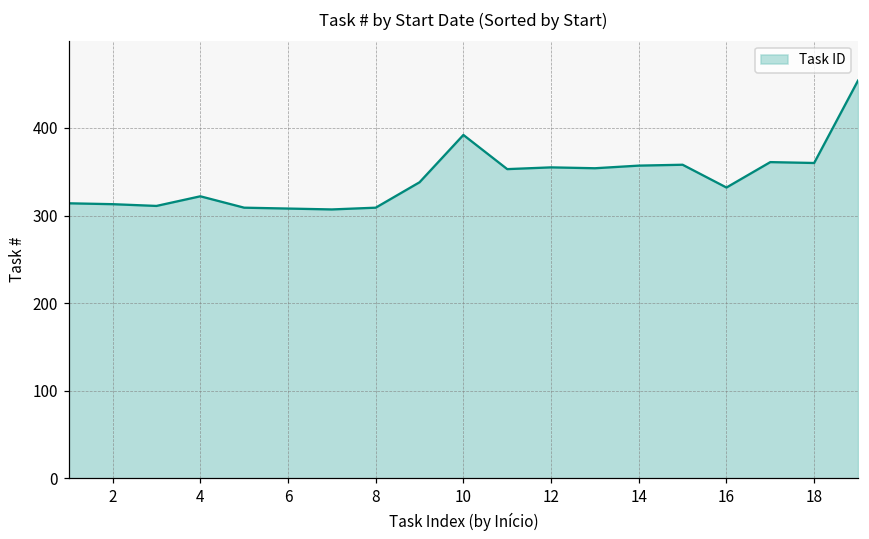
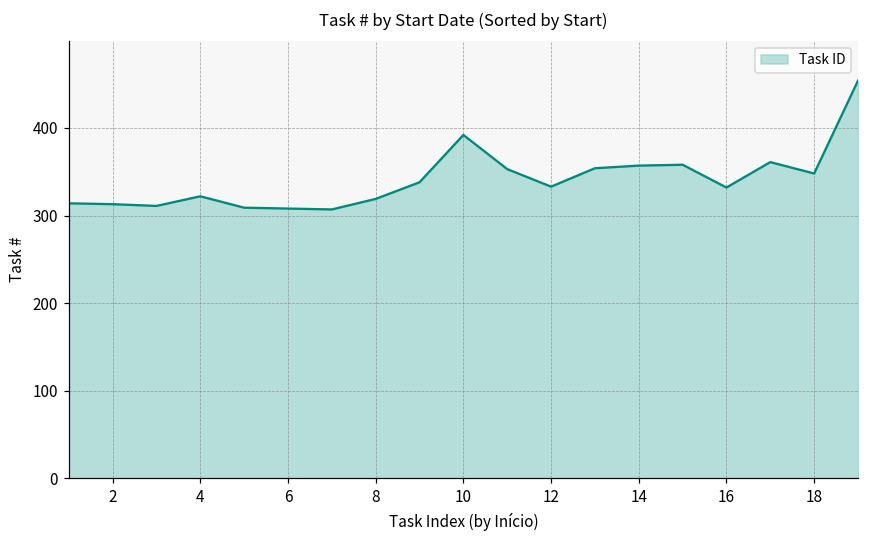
8: 310 -> 320
12: 360 -> 330
18: 360 -> 350
